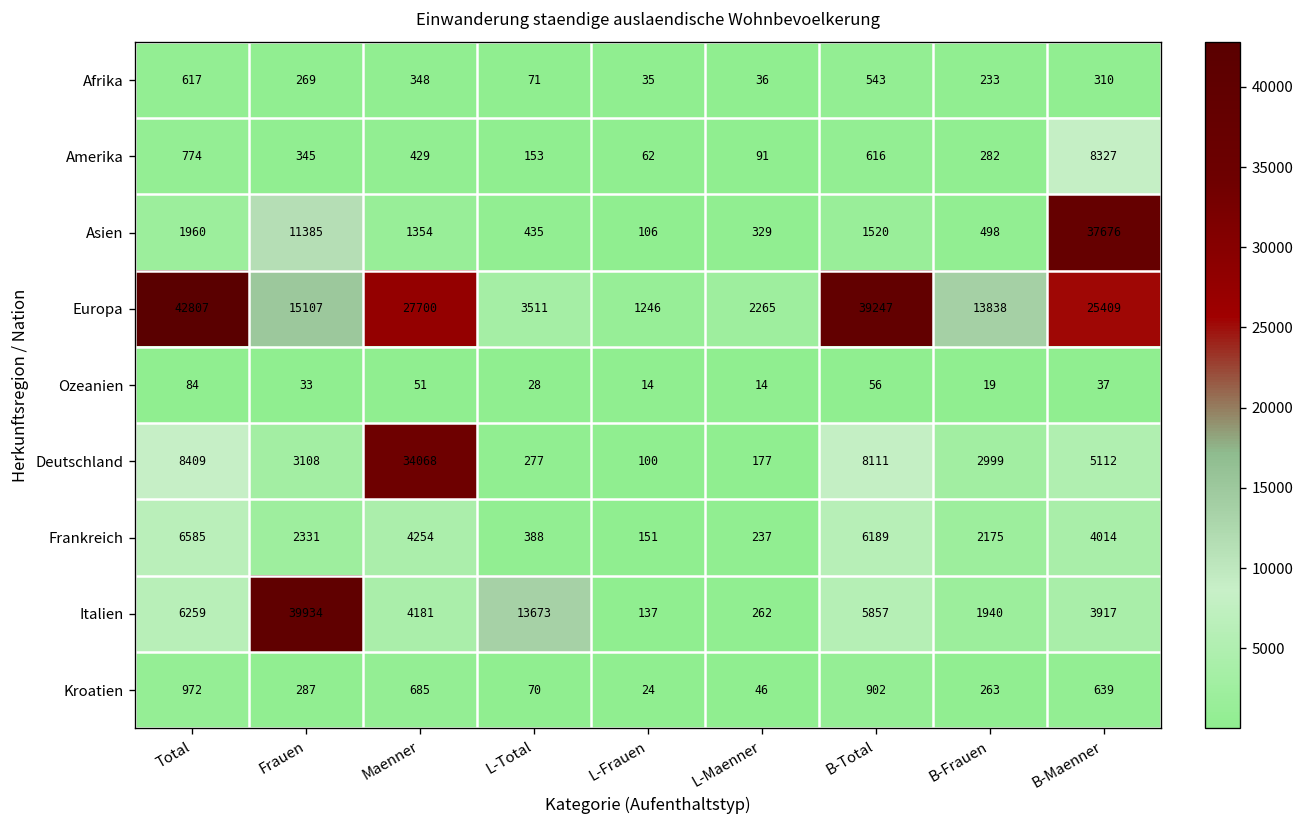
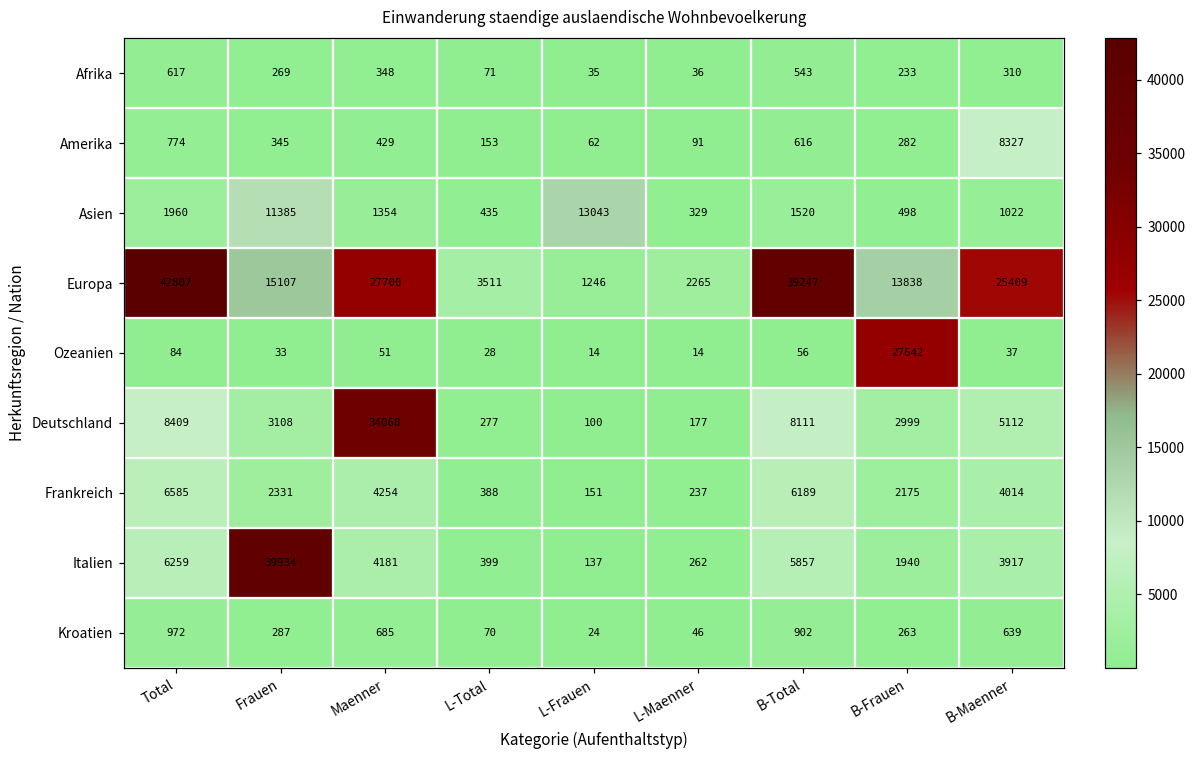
Asien, L-Frauen: 106 -> 13043
Asien, B-Maenner: 37676 -> 1022
Ozeanien, B-Frauen: 19 -> 27642
Italien, L-Total: 13673 -> 399
